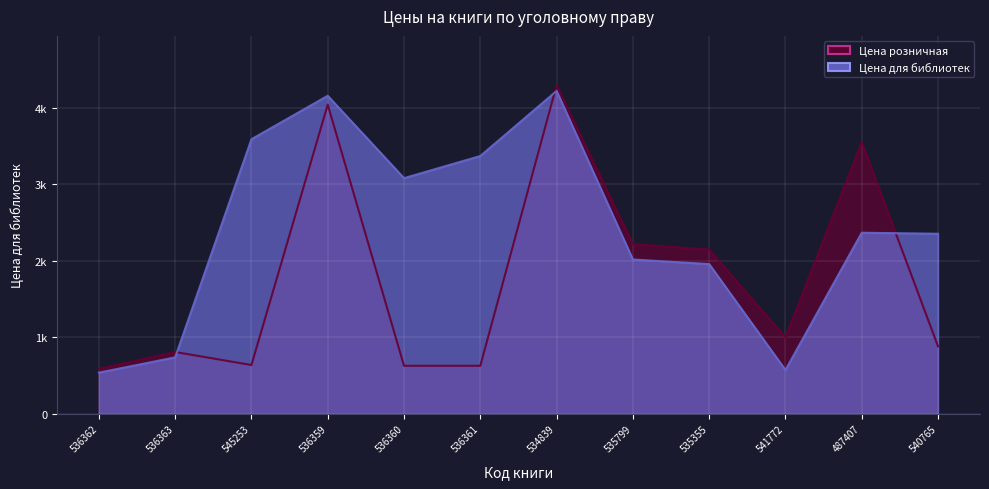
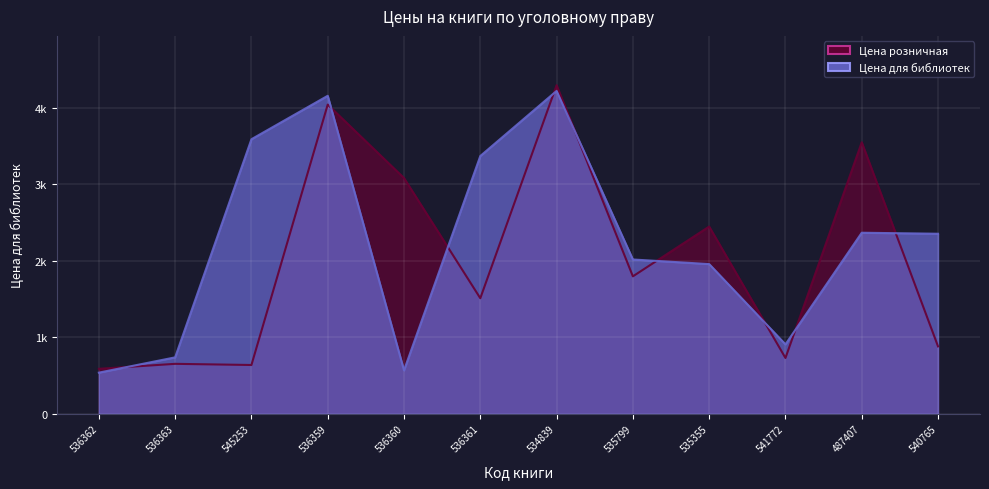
Цена розничная, 536363: 800 -> 700
Цена розничная, 536360: 600 -> 3100
Цена для библиотек, 536360: 3100 -> 600
Цена розничная, 536361: 600 -> 1500
Цена розничная, 535799: 2200 -> 1800
Цена розничная, 535355: 2100 -> 2400
Цена розничная, 541772: 1000 -> 700
Цена для библиотек, 541772: 600 -> 900
